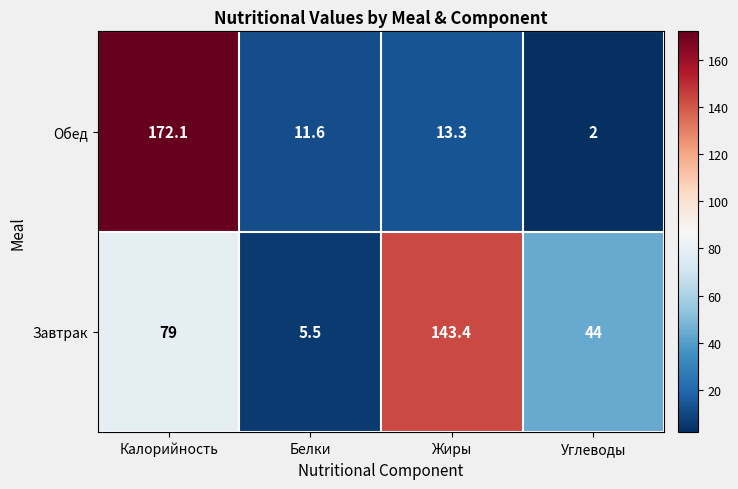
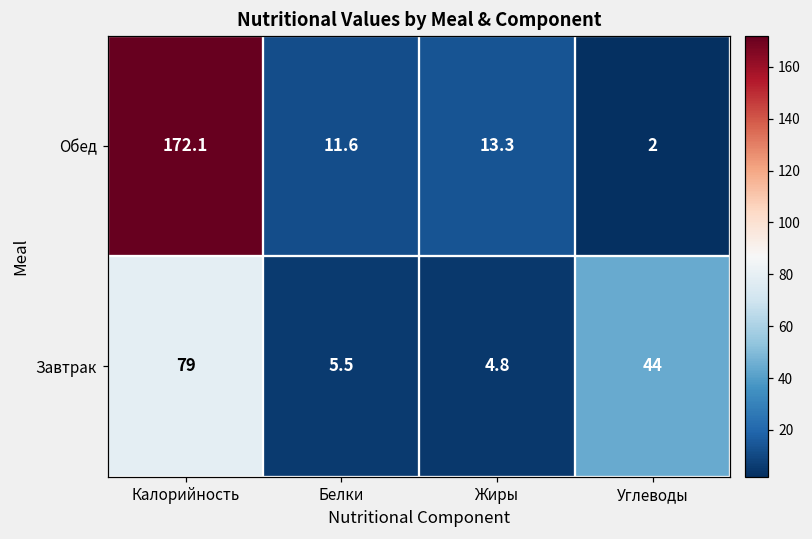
Завтрак, Жиры: 143.4 -> 4.8
